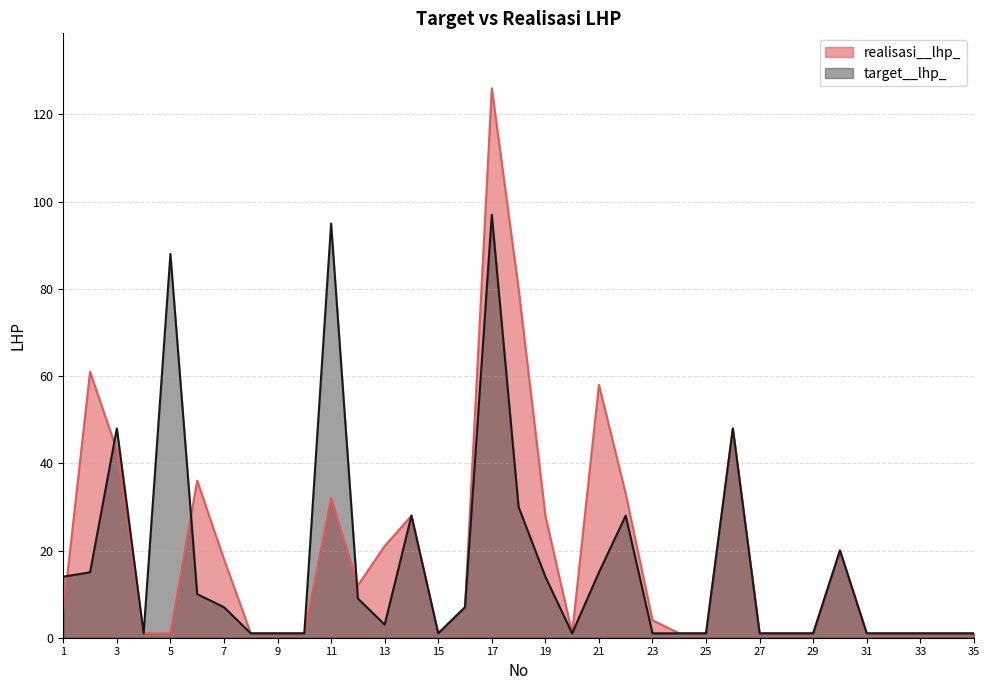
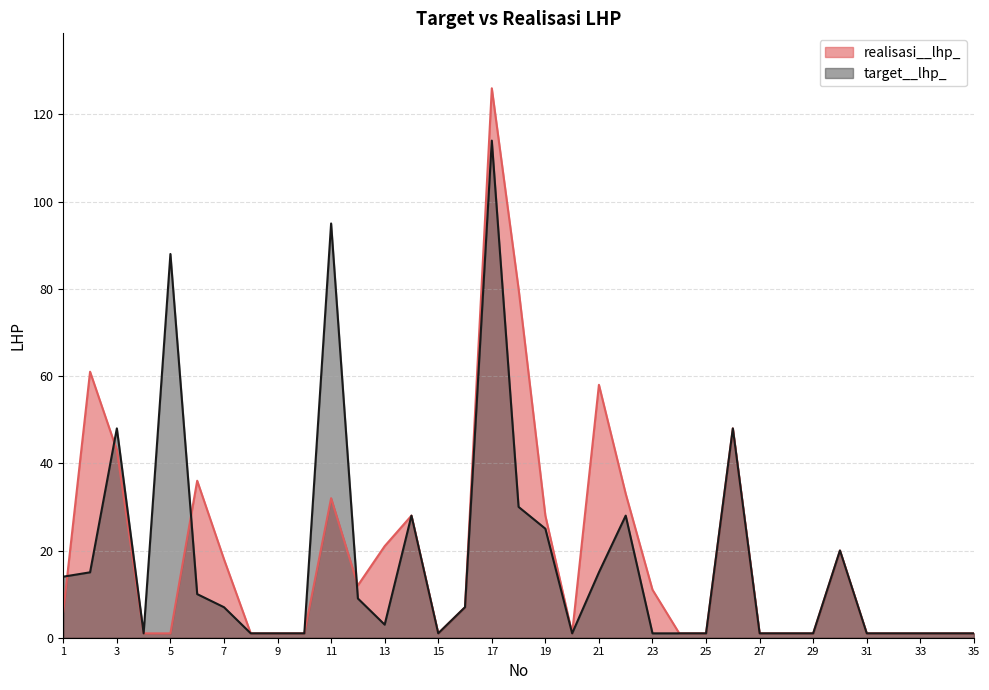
target__lhp_, 17: 97 -> 114
target__lhp_, 19: 14 -> 25
realisasi__lhp_, 23: 4 -> 11
